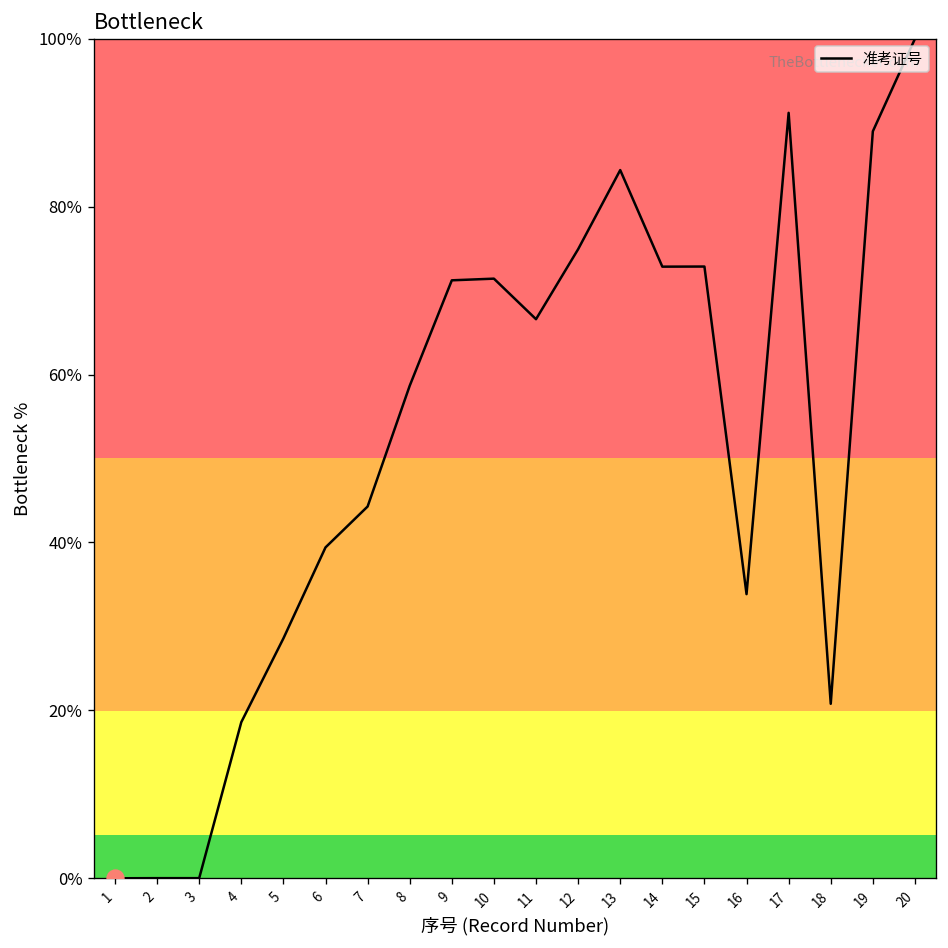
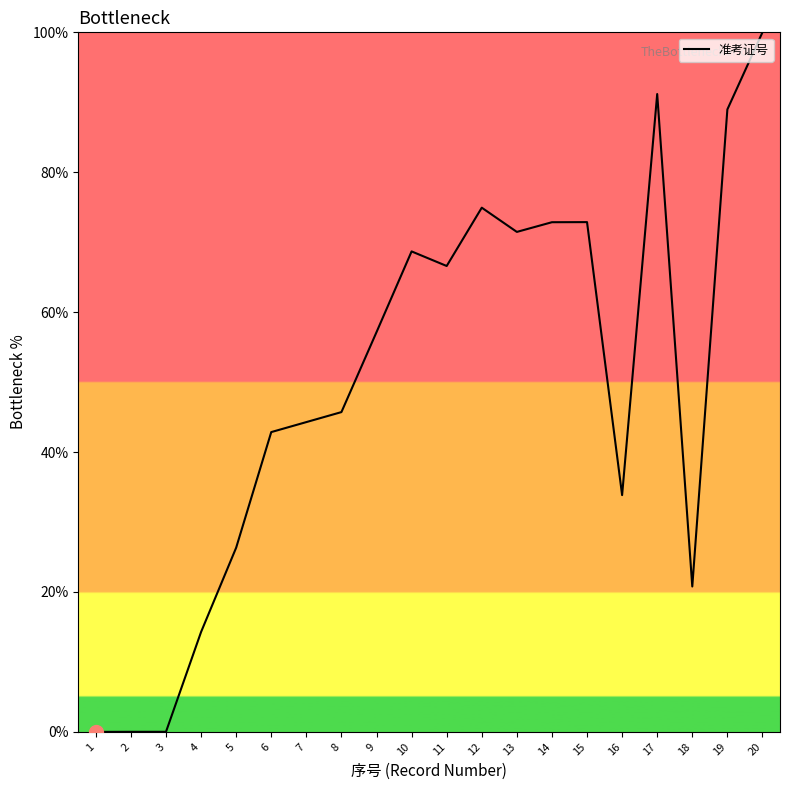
准考证号, 4: 19% -> 14%
准考证号, 5: 29% -> 26%
准考证号, 6: 39% -> 43%
准考证号, 8: 59% -> 46%
准考证号, 9: 71% -> 57%
准考证号, 10: 71% -> 69%
准考证号, 13: 84% -> 71%
